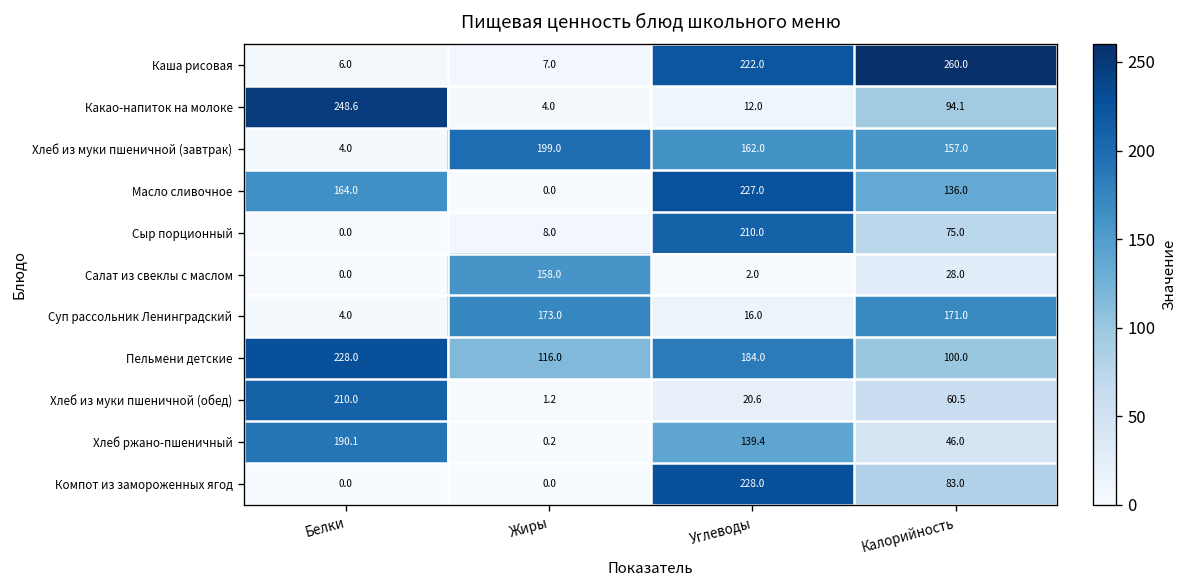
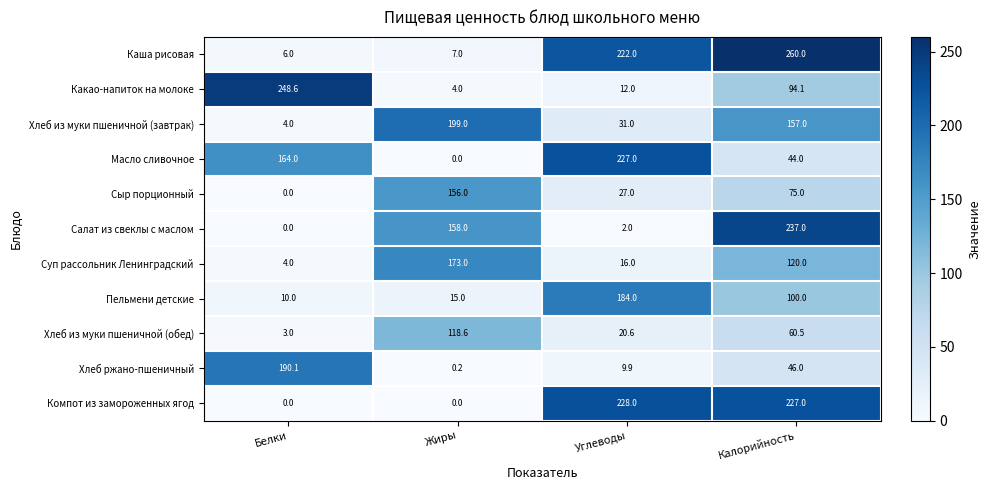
Хлеб из муки пшеничной (завтрак), Углеводы: 162.0 -> 31.0
Масло сливочное, Калорийность: 136.0 -> 44.0
Сыр порционный, Жиры: 8.0 -> 156.0
Сыр порционный, Углеводы: 210.0 -> 27.0
Салат из свеклы с маслом, Калорийность: 28.0 -> 237.0
Суп рассольник Ленинградский, Калорийность: 171.0 -> 120.0
Пельмени детские, Белки: 228.0 -> 10.0
Пельмени детские, Жиры: 116.0 -> 15.0
Хлеб из муки пшеничной (обед), Белки: 210.0 -> 3.0
Хлеб из муки пшеничной (обед), Жиры: 1.2 -> 118.6
Хлеб ржано-пшеничный, Углеводы: 139.4 -> 9.9
Компот из замороженных ягод, Калорийность: 83.0 -> 227.0
